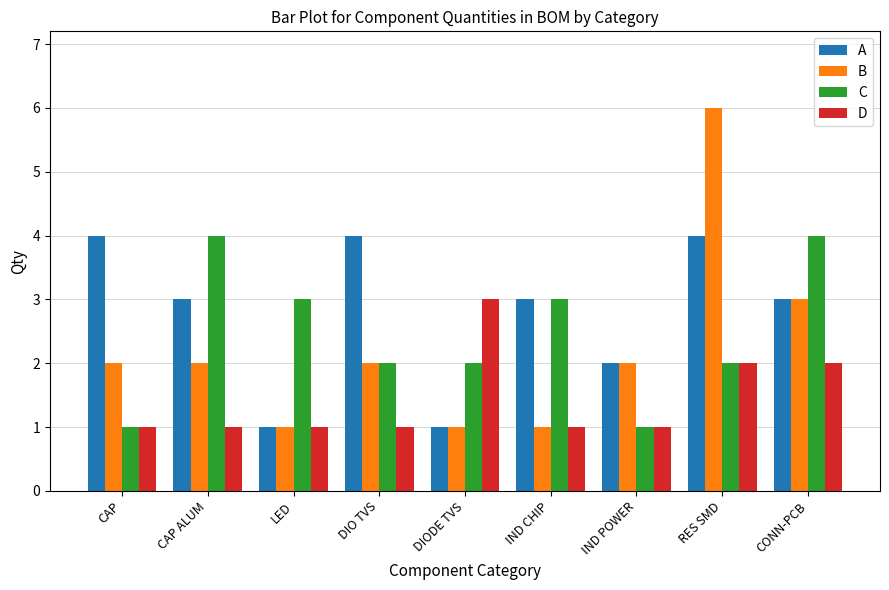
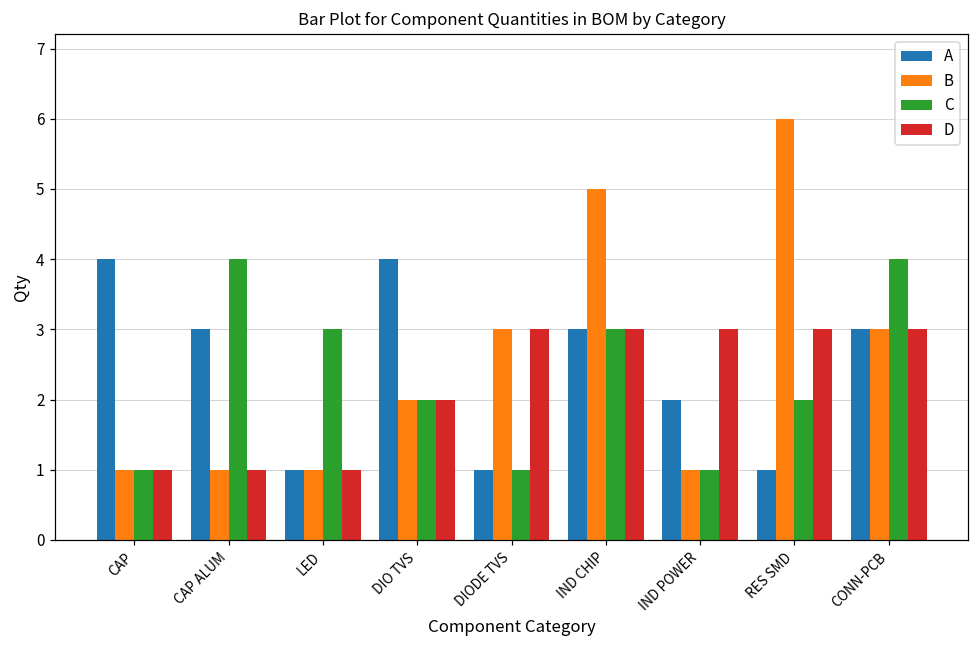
B, CAP: 2 -> 1
B, CAP ALUM: 2 -> 1
D, DIO TVS: 1 -> 2
B, DIODE TVS: 1 -> 3
C, DIODE TVS: 2 -> 1
B, IND CHIP: 1 -> 5
D, IND CHIP: 1 -> 3
B, IND POWER: 2 -> 1
D, IND POWER: 1 -> 3
A, RES SMD: 4 -> 1
D, RES SMD: 2 -> 3
D, CONN-PCB: 2 -> 3
